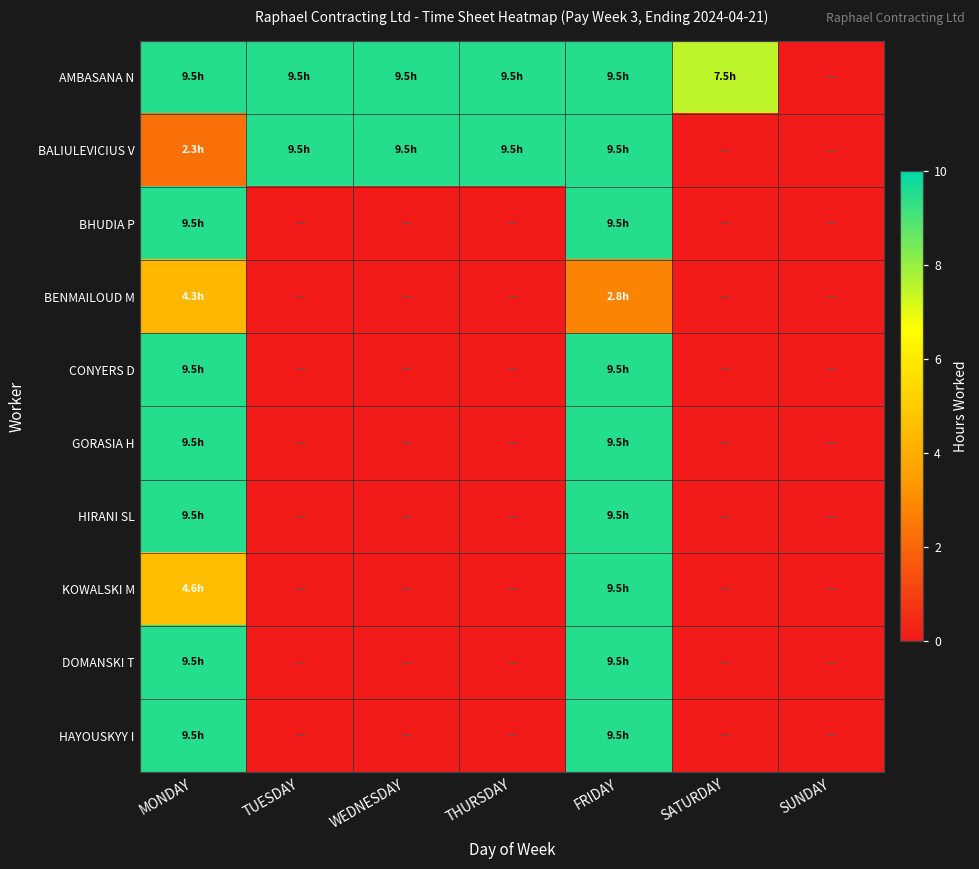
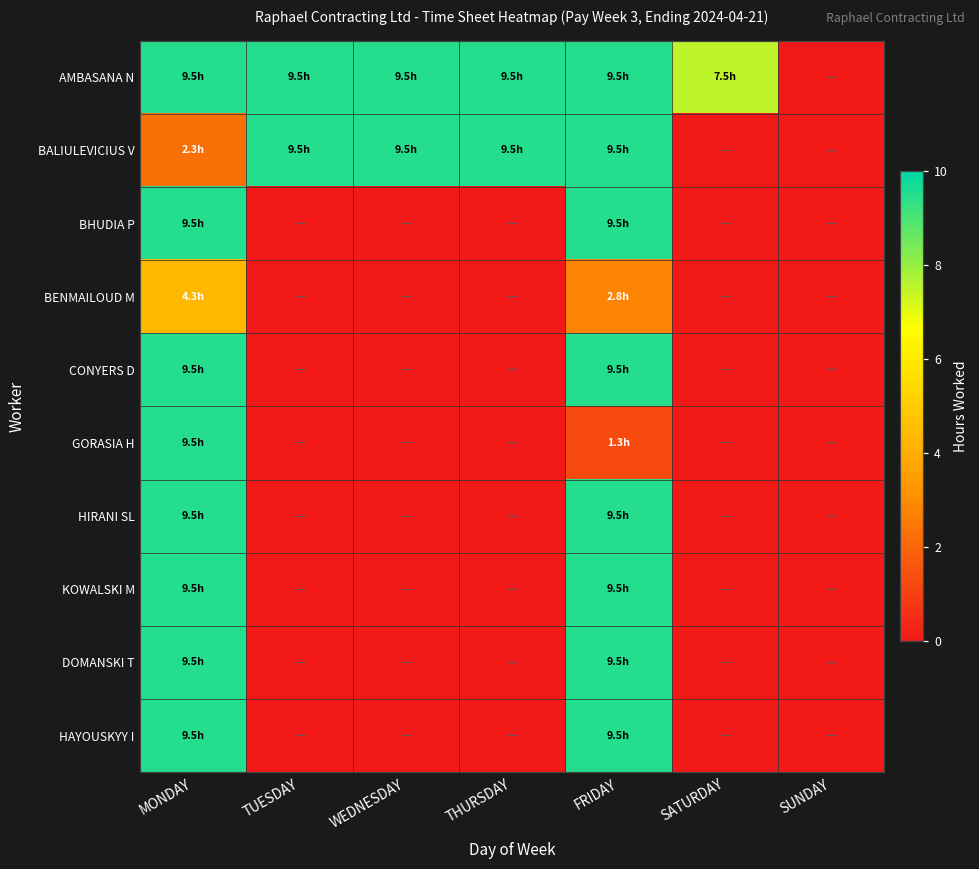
GORASIA H, FRIDAY: 9.5h -> 1.3h
KOWALSKI M, MONDAY: 4.6h -> 9.5h
